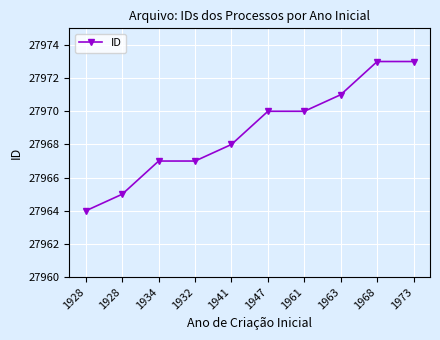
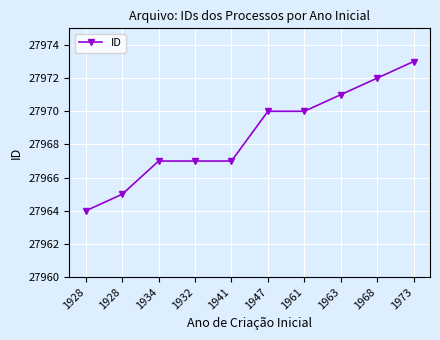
1941: 27968 -> 27967
1968: 27973 -> 27972
